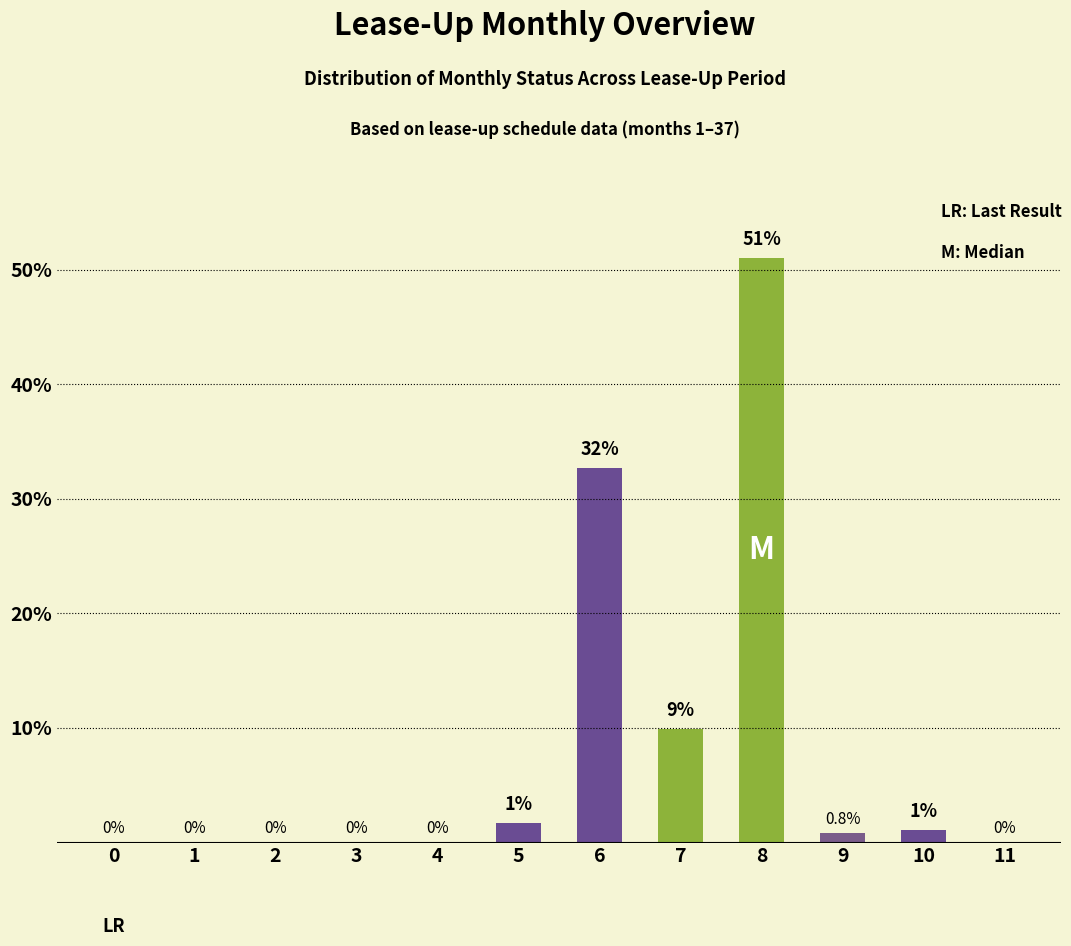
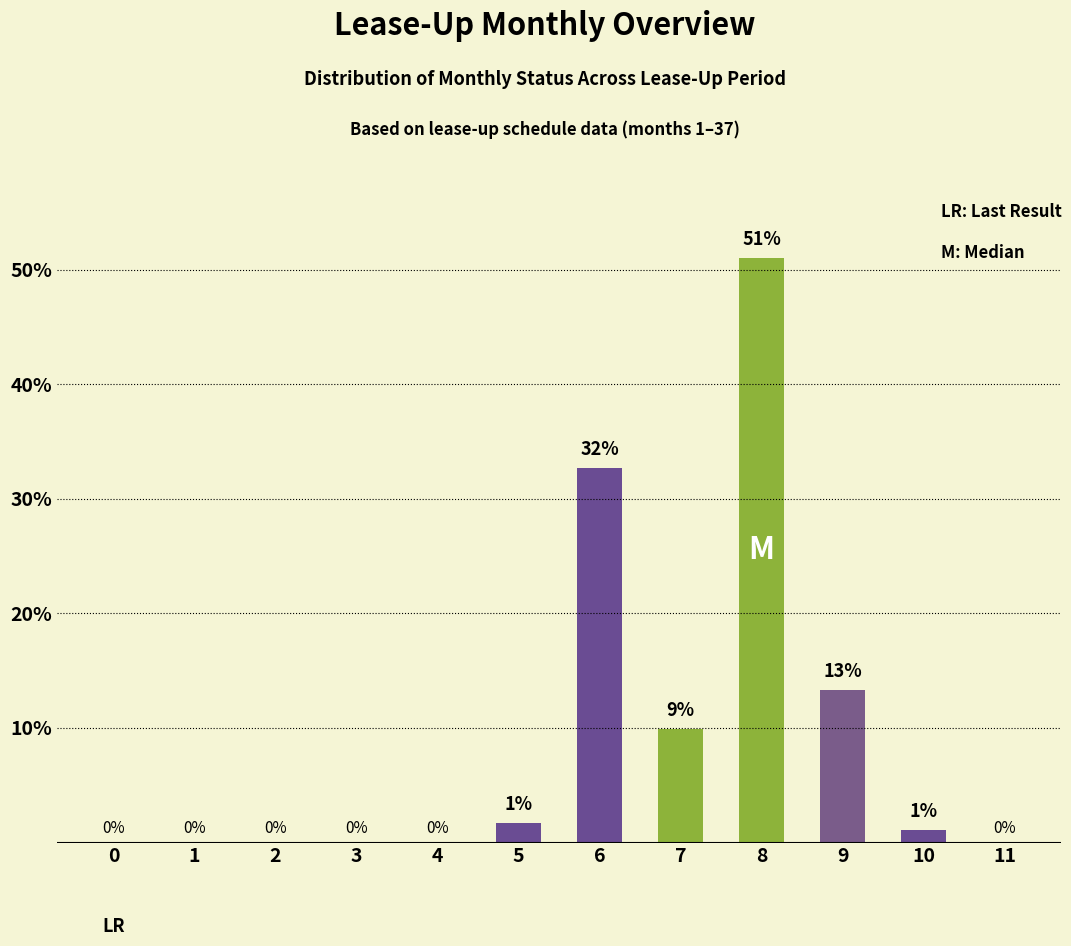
9: 0.8% -> 13%
